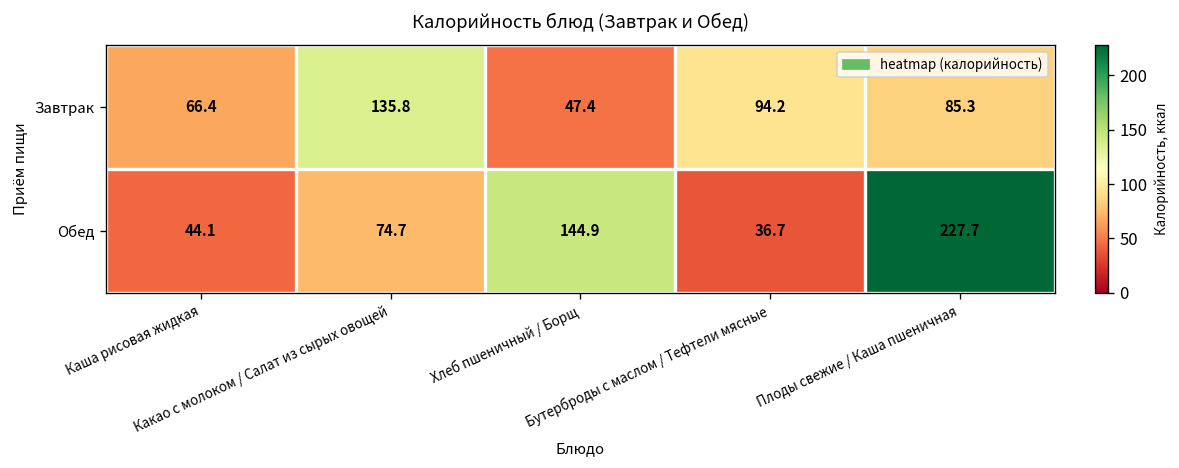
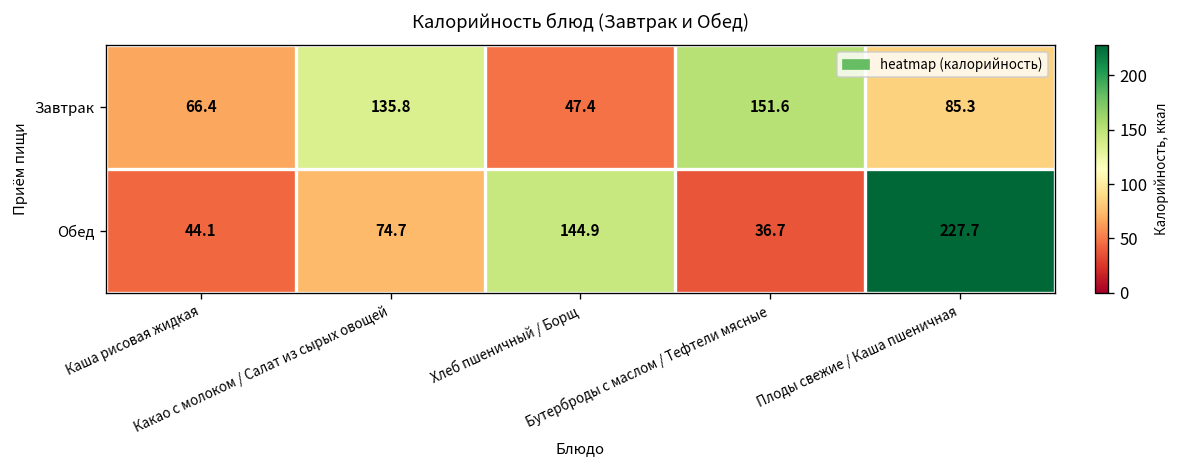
Завтрак, Бутерброды с маслом / Тефтели мясные: 94.2 -> 151.6
